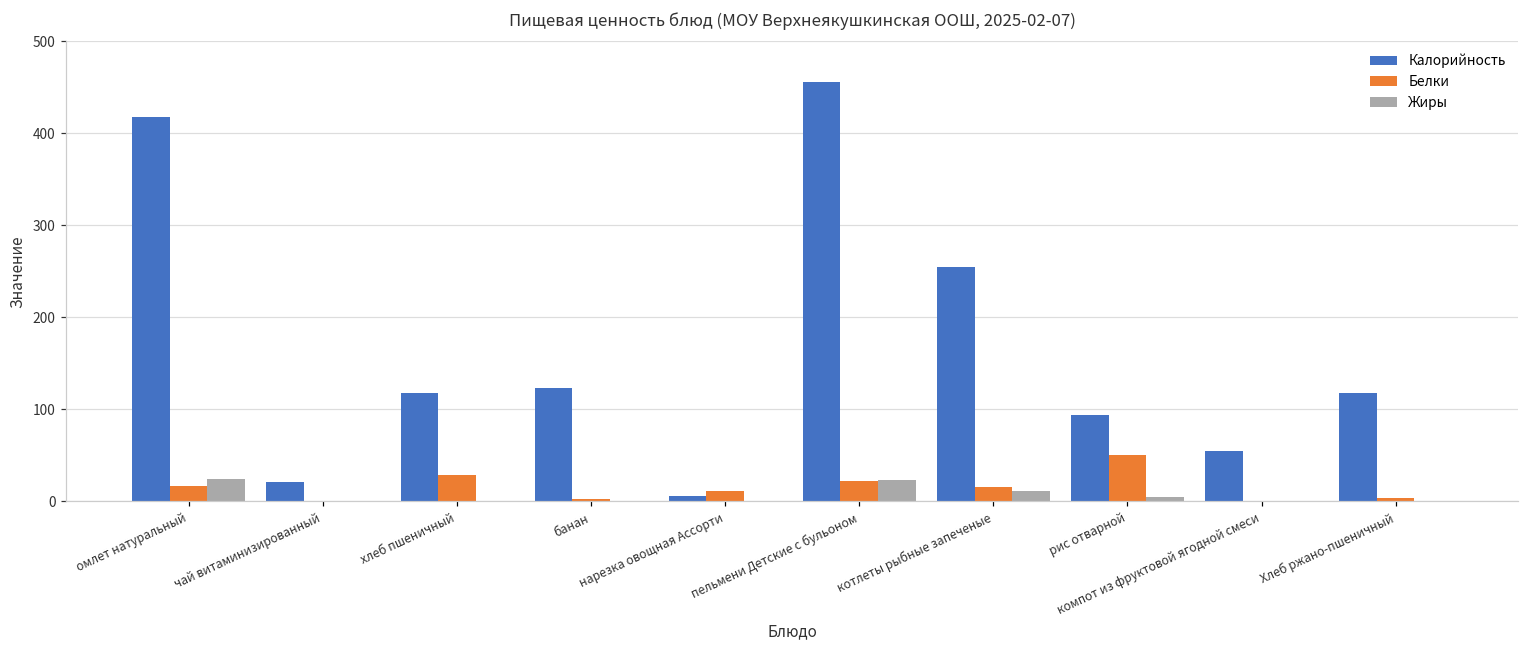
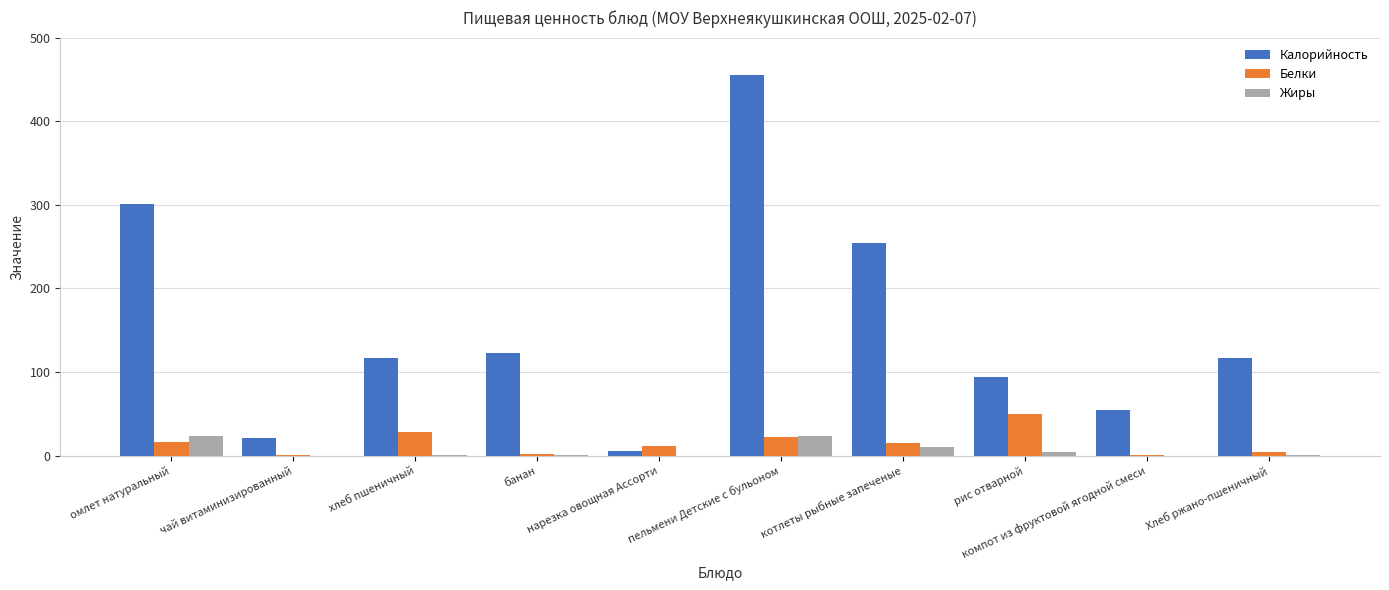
Калорийность, омлет натуральный: 420 -> 300
